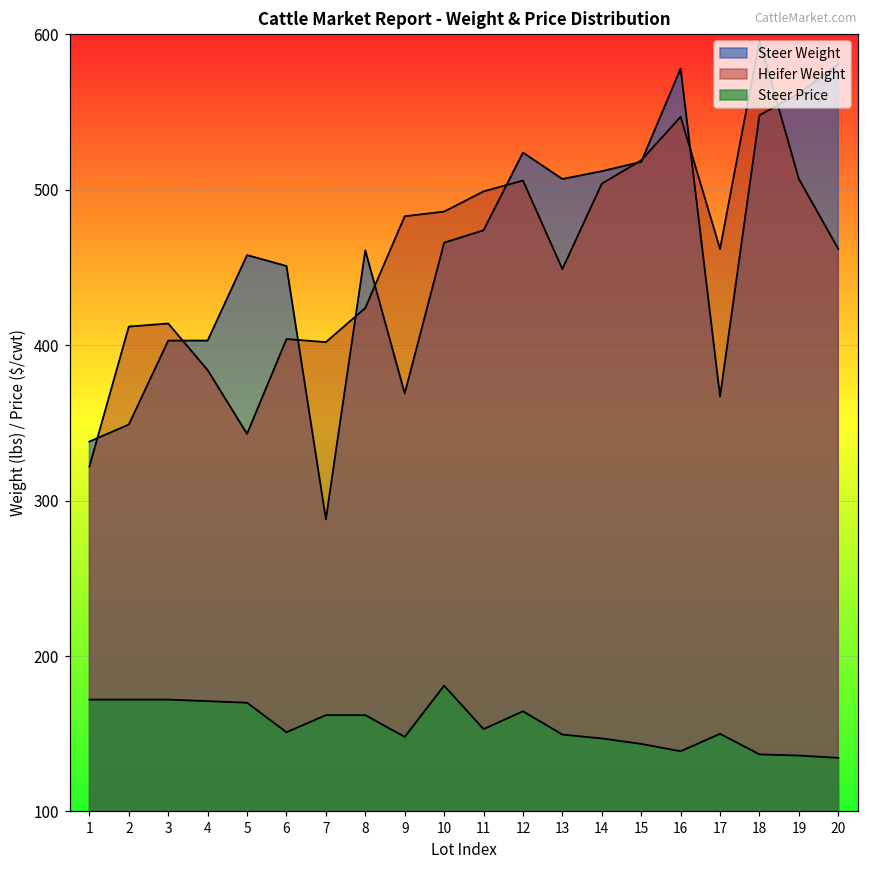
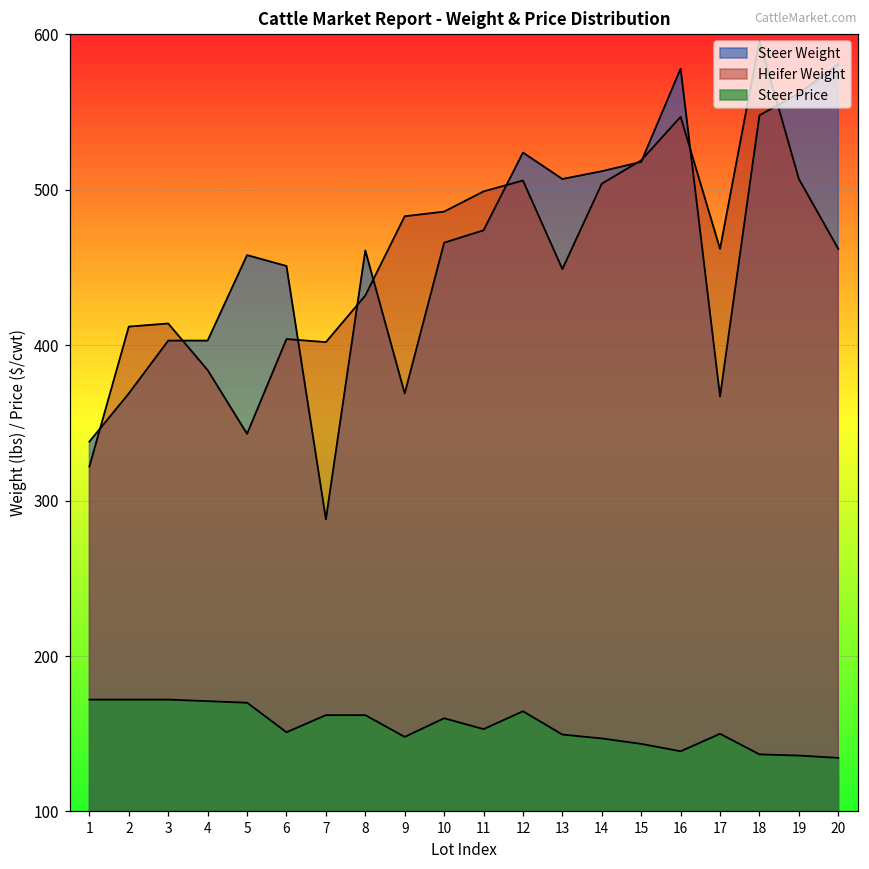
Steer Weight, 2: 349 -> 369
Heifer Weight, 8: 424 -> 432
Steer Price, 10: 181 -> 160
